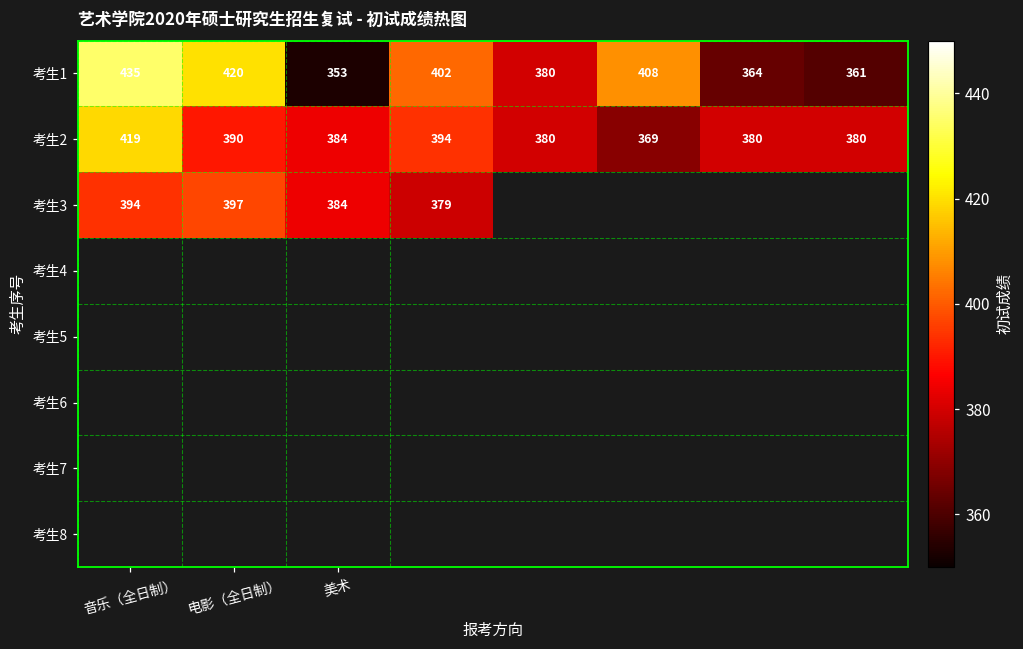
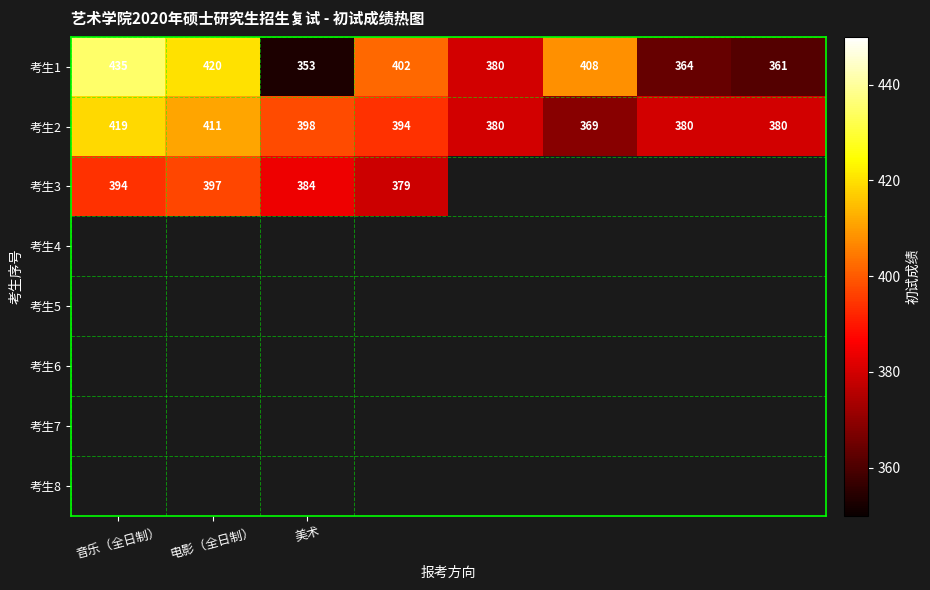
考生2, 电影（全日制）: 390 -> 411
考生2, 美术: 384 -> 398
